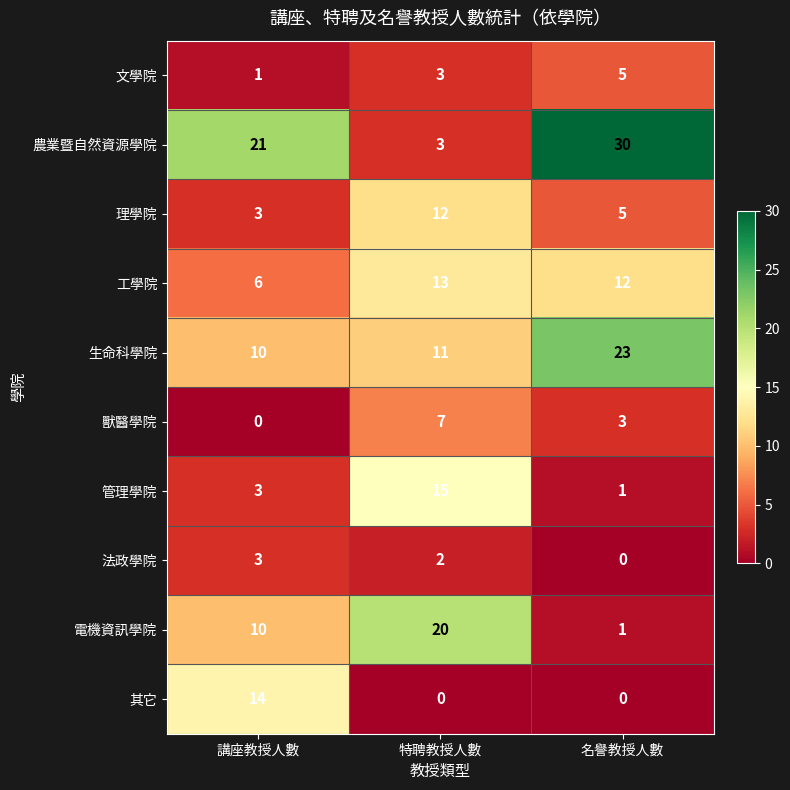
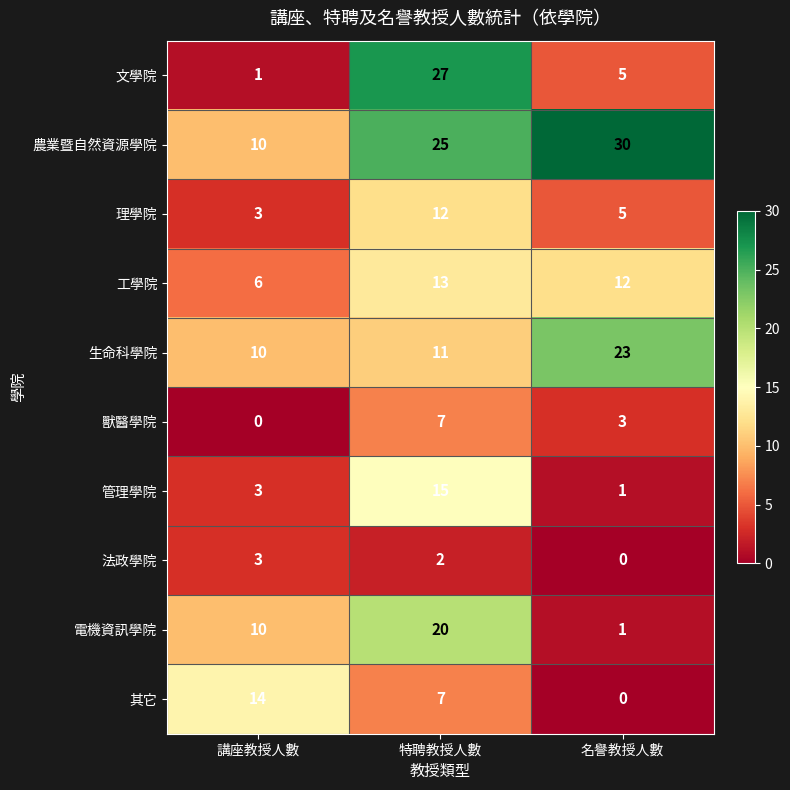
文學院, 特聘教授人數: 3 -> 27
農業暨自然資源學院, 講座教授人數: 21 -> 10
農業暨自然資源學院, 特聘教授人數: 3 -> 25
其它, 特聘教授人數: 0 -> 7
